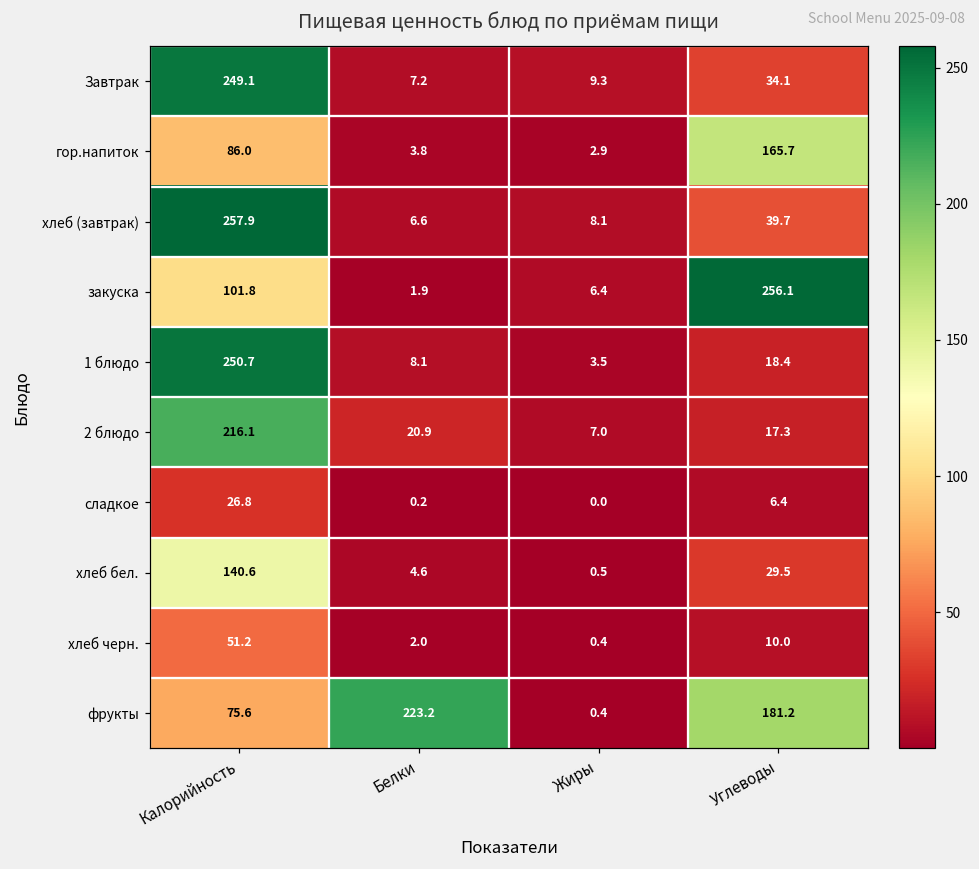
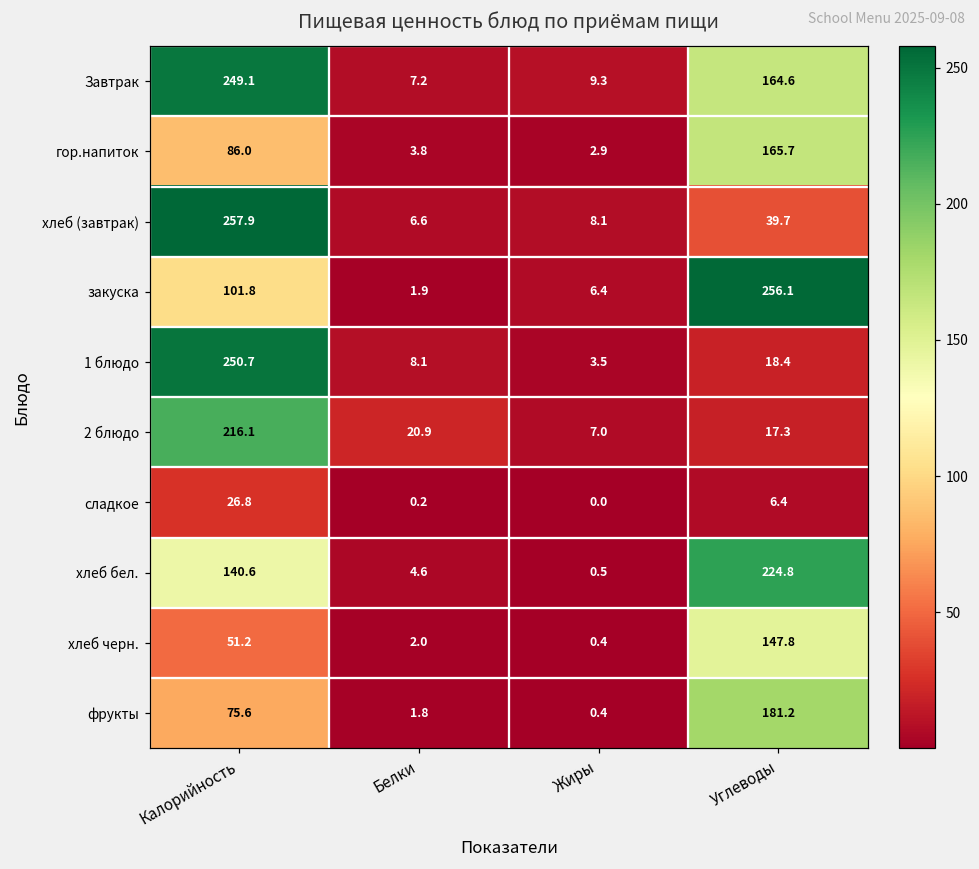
Завтрак, Углеводы: 34.1 -> 164.6
хлеб бел., Углеводы: 29.5 -> 224.8
хлеб черн., Углеводы: 10.0 -> 147.8
фрукты, Белки: 223.2 -> 1.8
